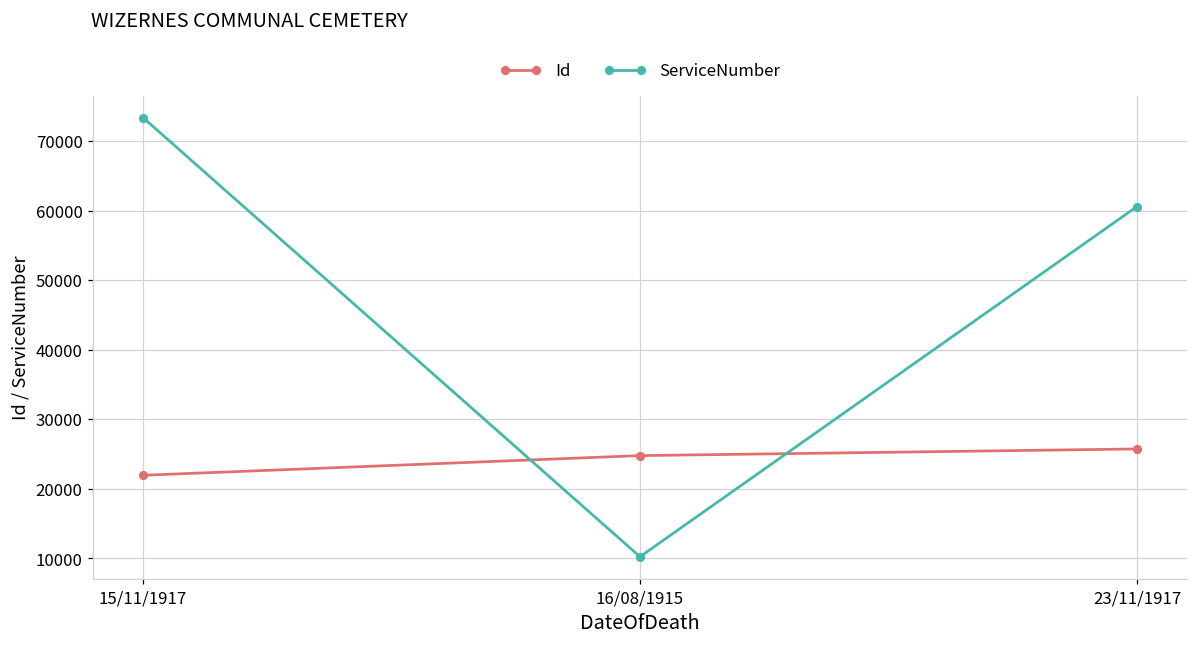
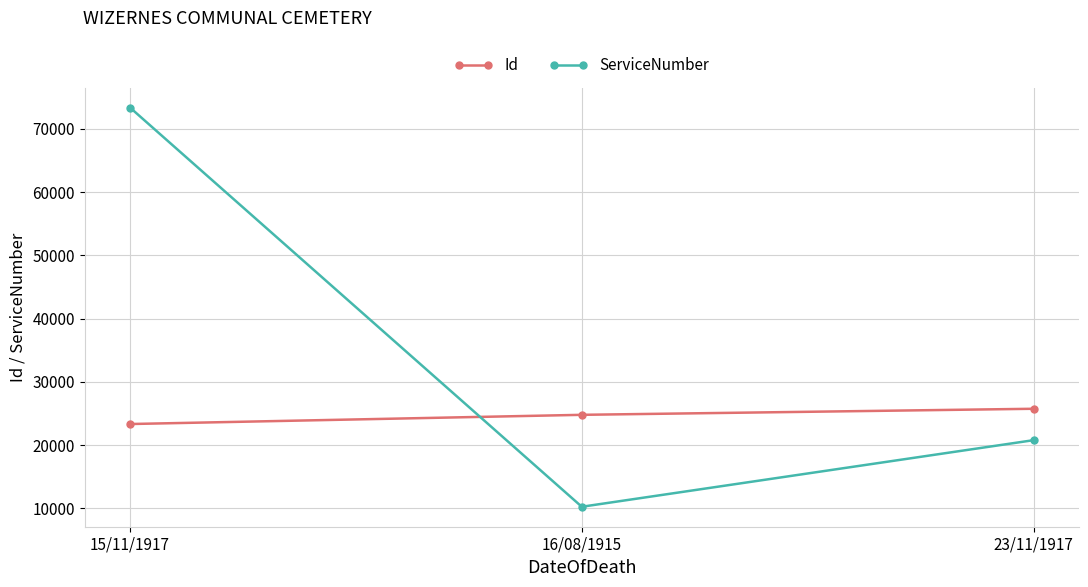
Id, 15/11/1917: 22000 -> 23000
ServiceNumber, 23/11/1917: 61000 -> 21000
